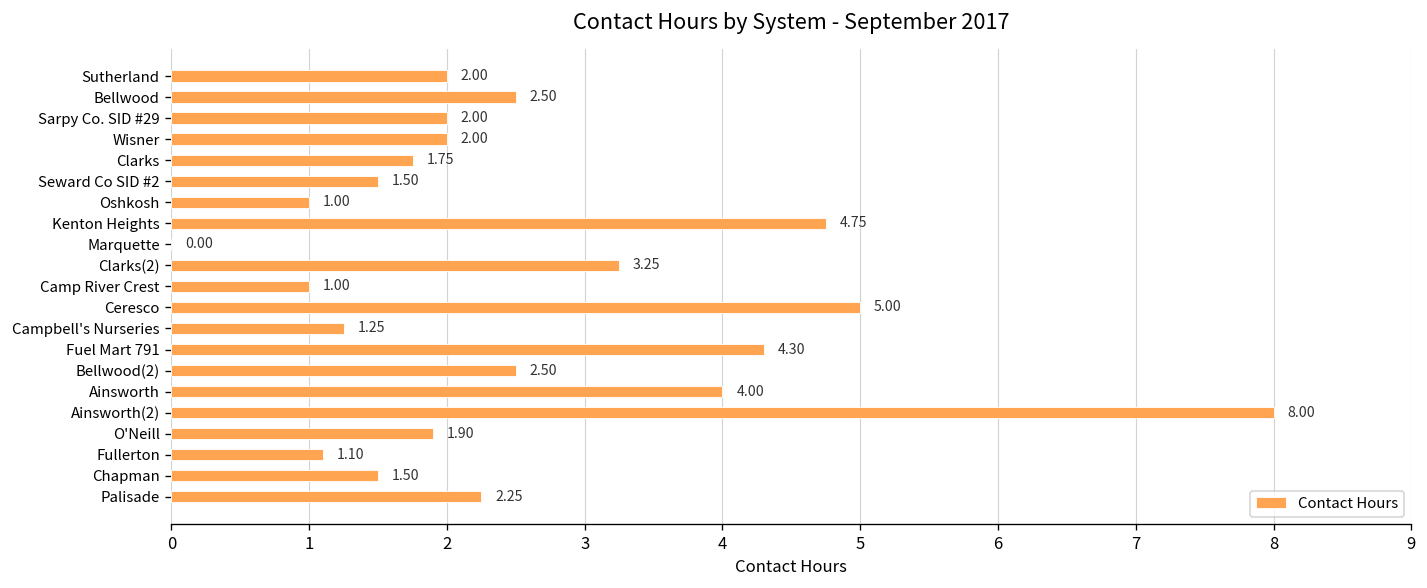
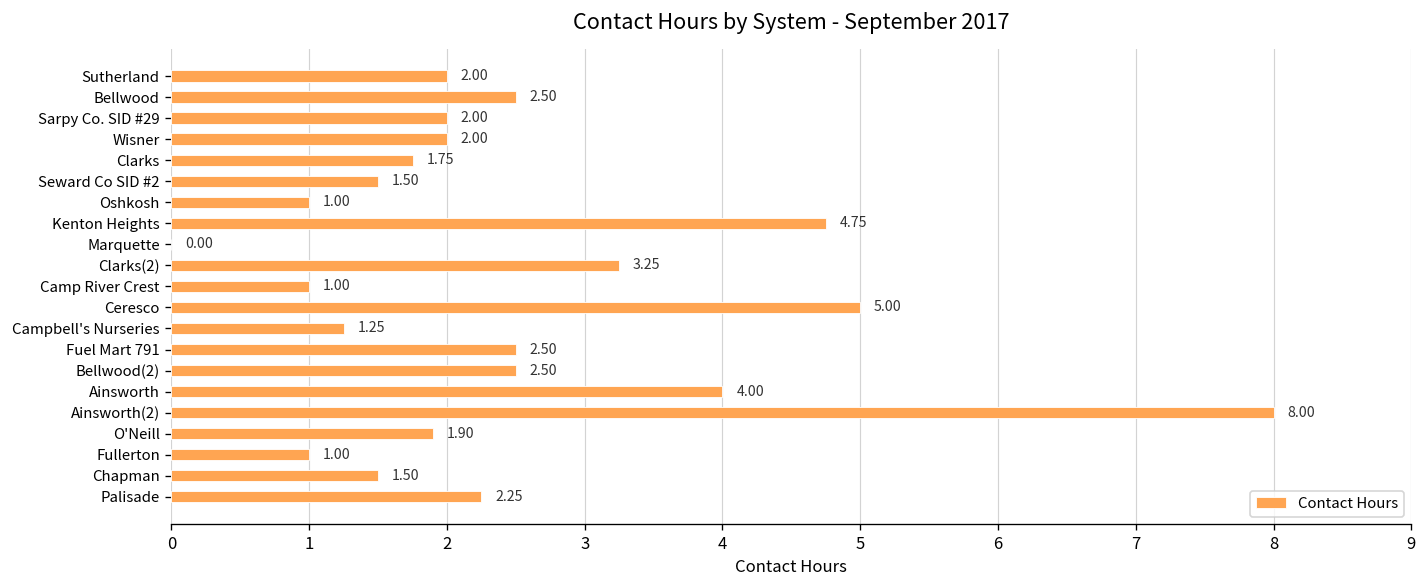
Fuel Mart 791: 4.30 -> 2.50
Fullerton: 1.10 -> 1.00
